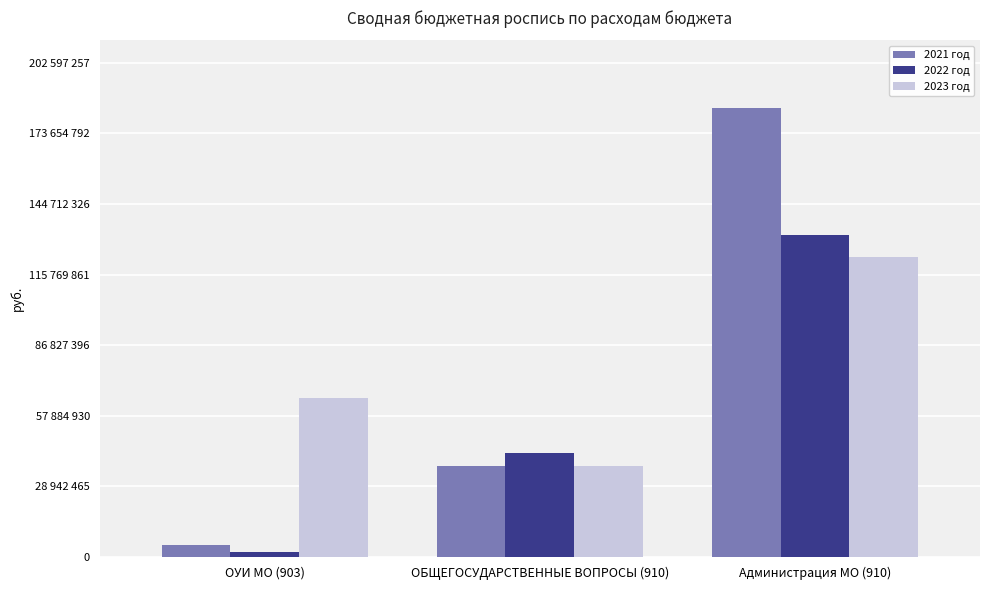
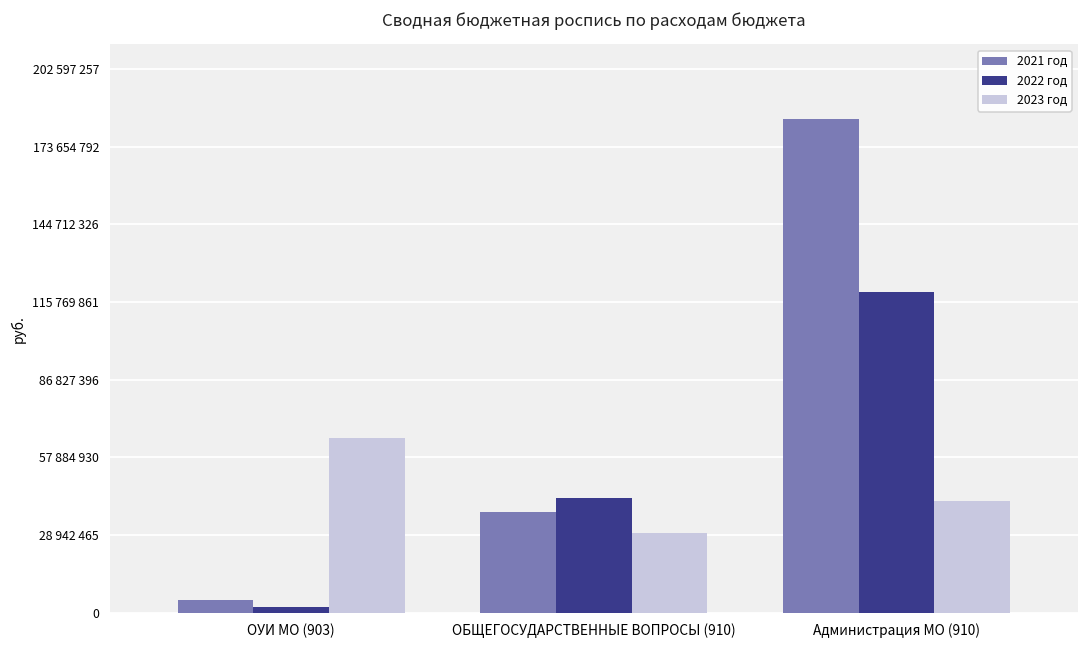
2023 год, ОБЩЕГОСУДАРСТВЕННЫЕ ВОПРОСЫ (910): 37000000 -> 30000000
2022 год, Администрация МО (910): 132000000 -> 120000000
2023 год, Администрация МО (910): 123000000 -> 42000000
